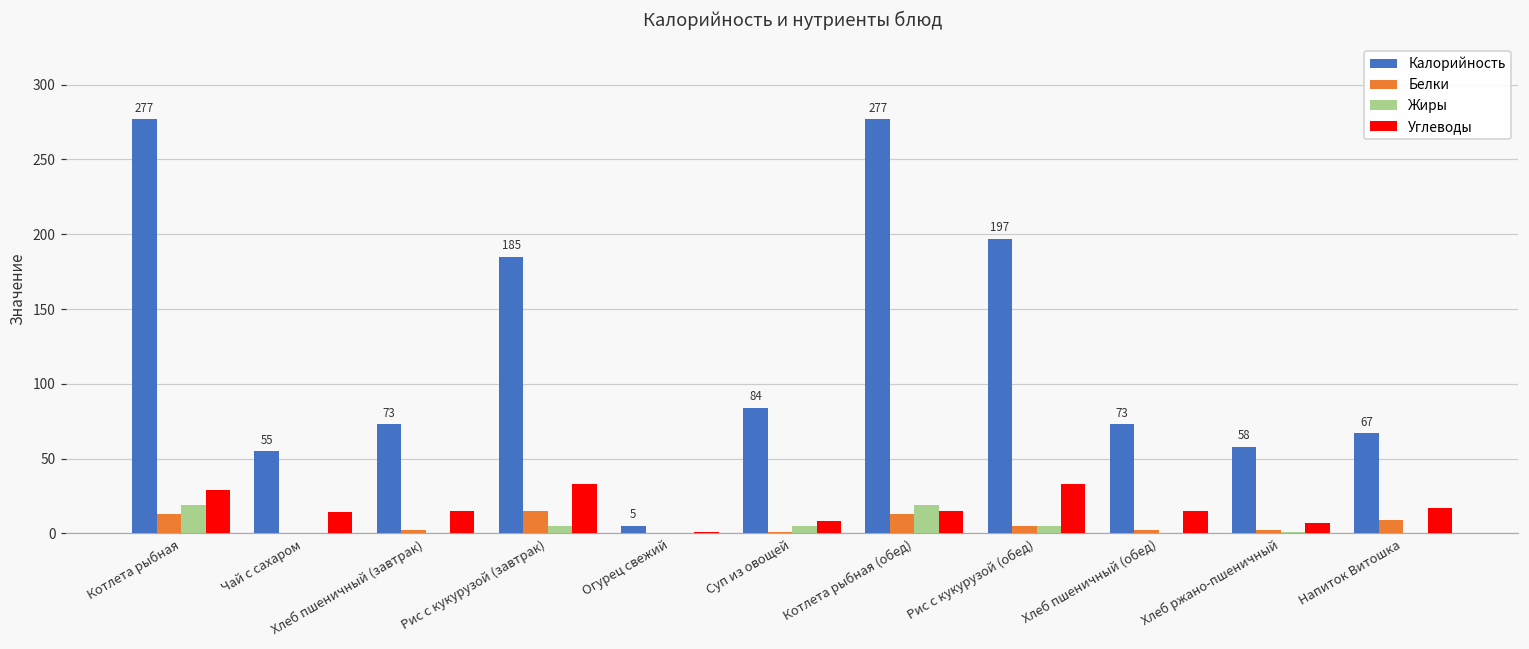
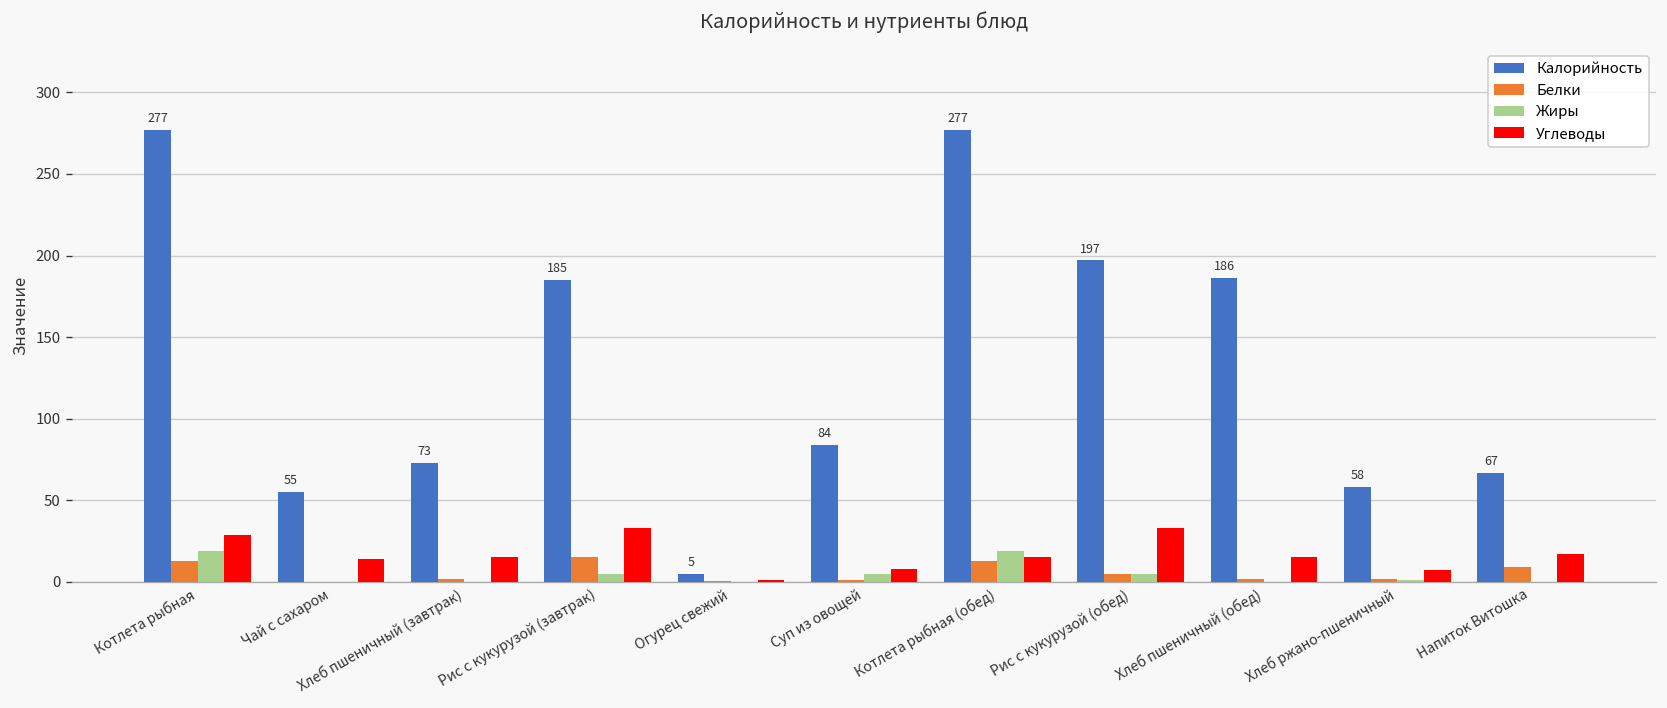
Калорийность, Хлеб пшеничный (обед): 73 -> 186
